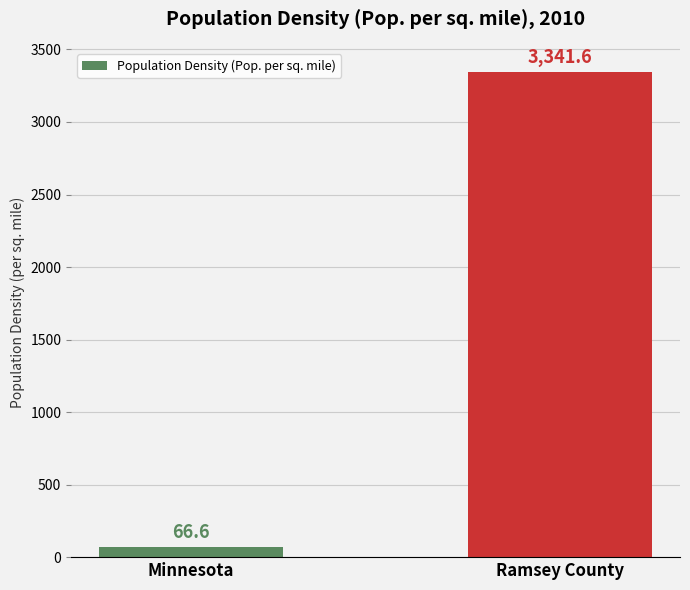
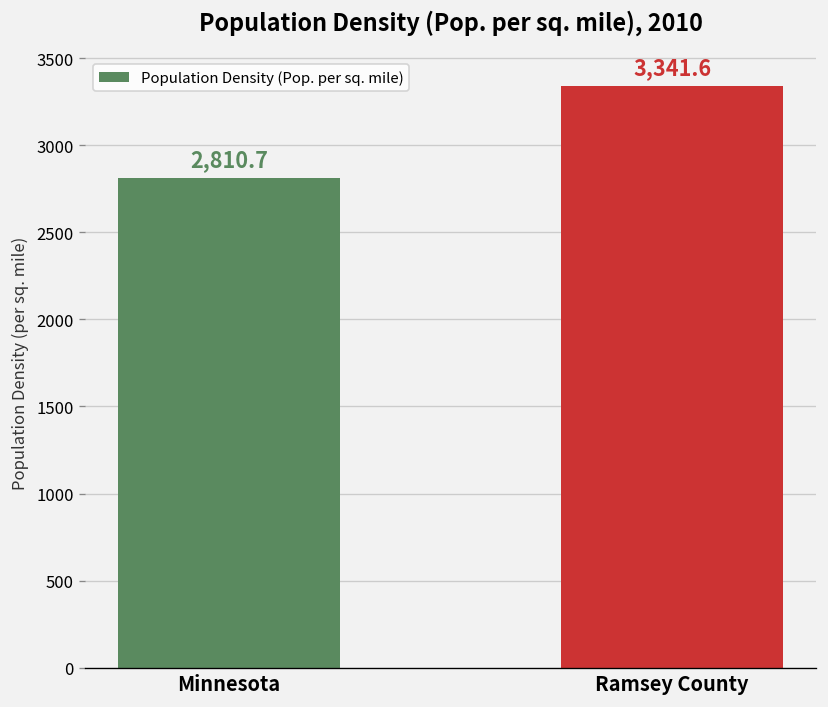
Minnesota: 66.6 -> 2,810.7
